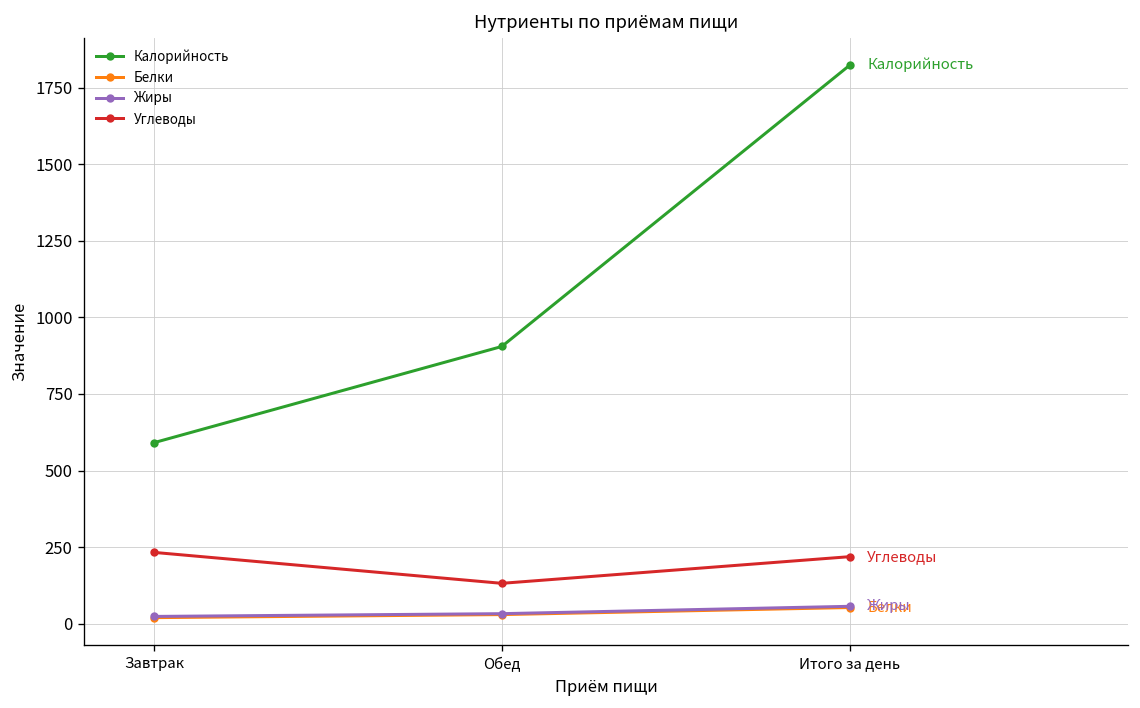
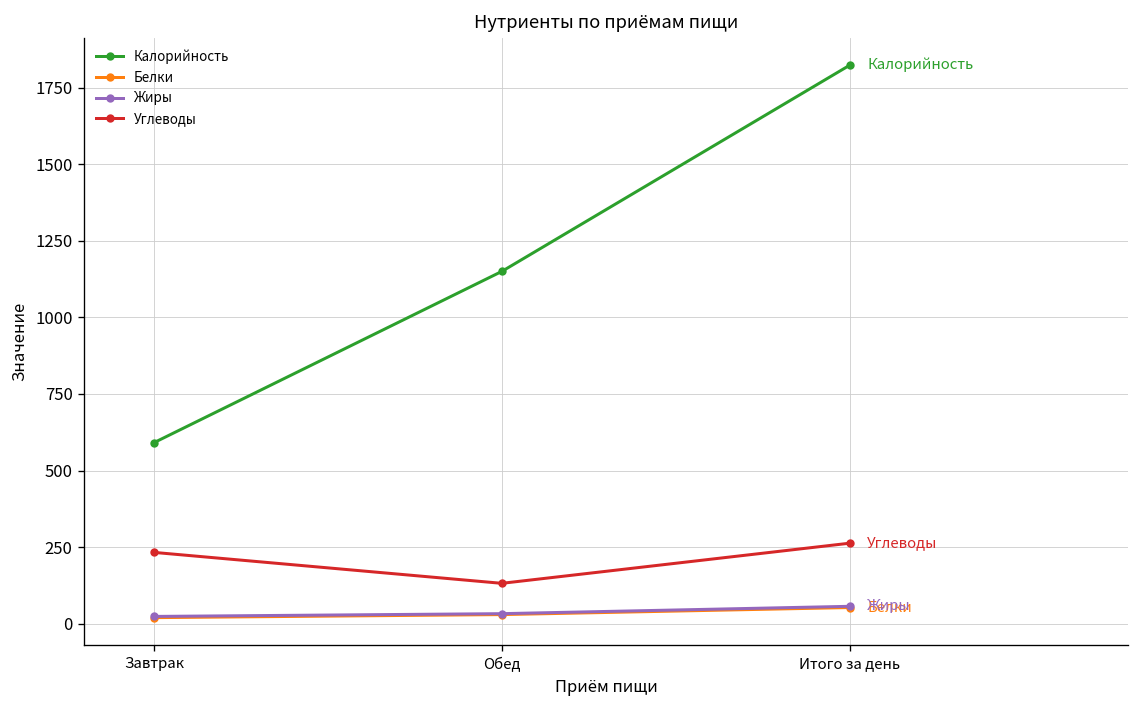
Калорийность, Обед: 910 -> 1150
Углеводы, Итого за день: 220 -> 260
